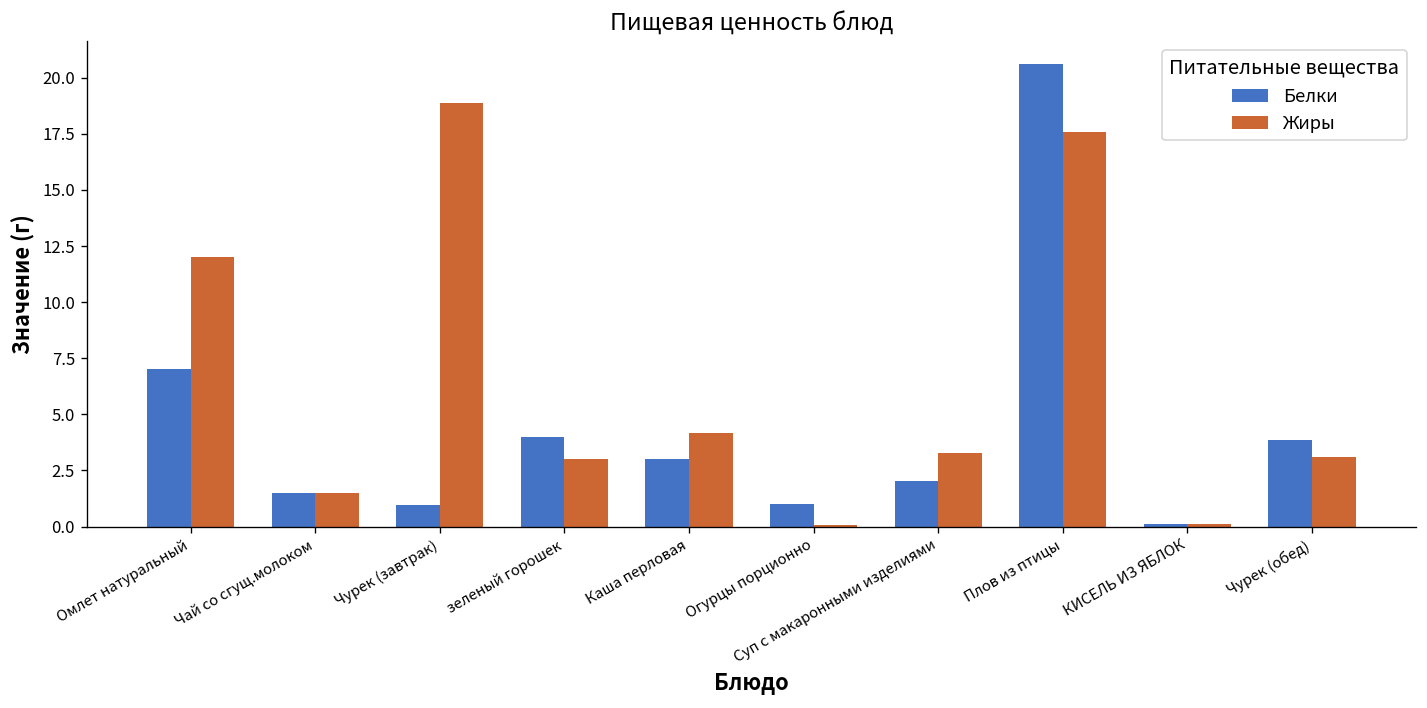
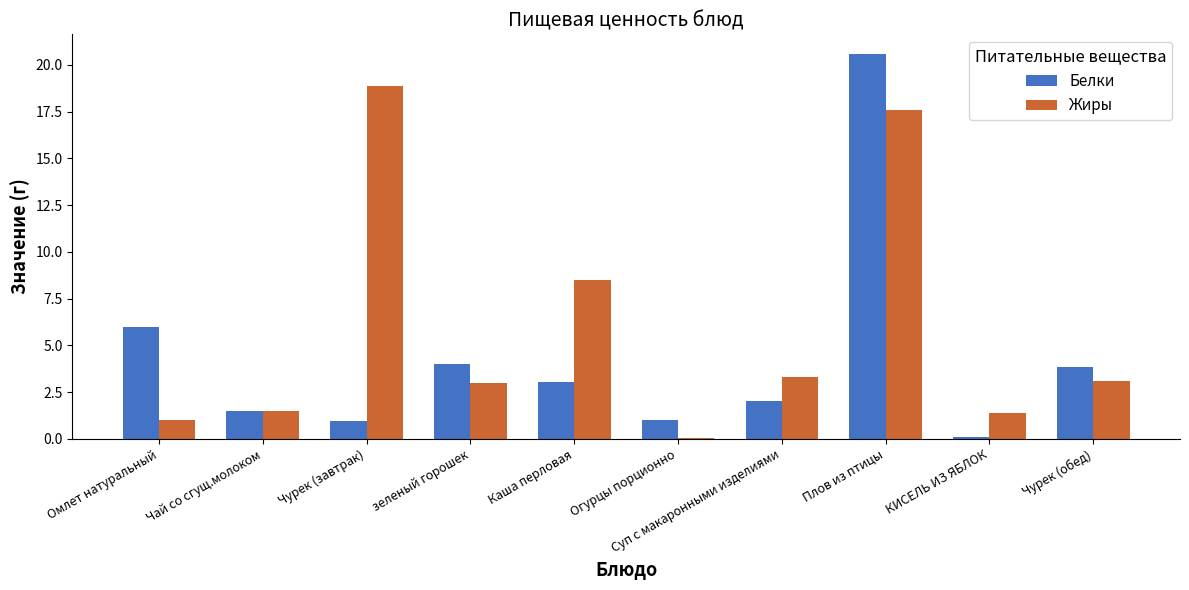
Белки, Омлет натуральный: 7 -> 6
Жиры, Омлет натуральный: 12 -> 1
Жиры, Каша перловая: 4.2 -> 8.5
Жиры, КИСЕЛЬ ИЗ ЯБЛОК: 0.1 -> 1.4
